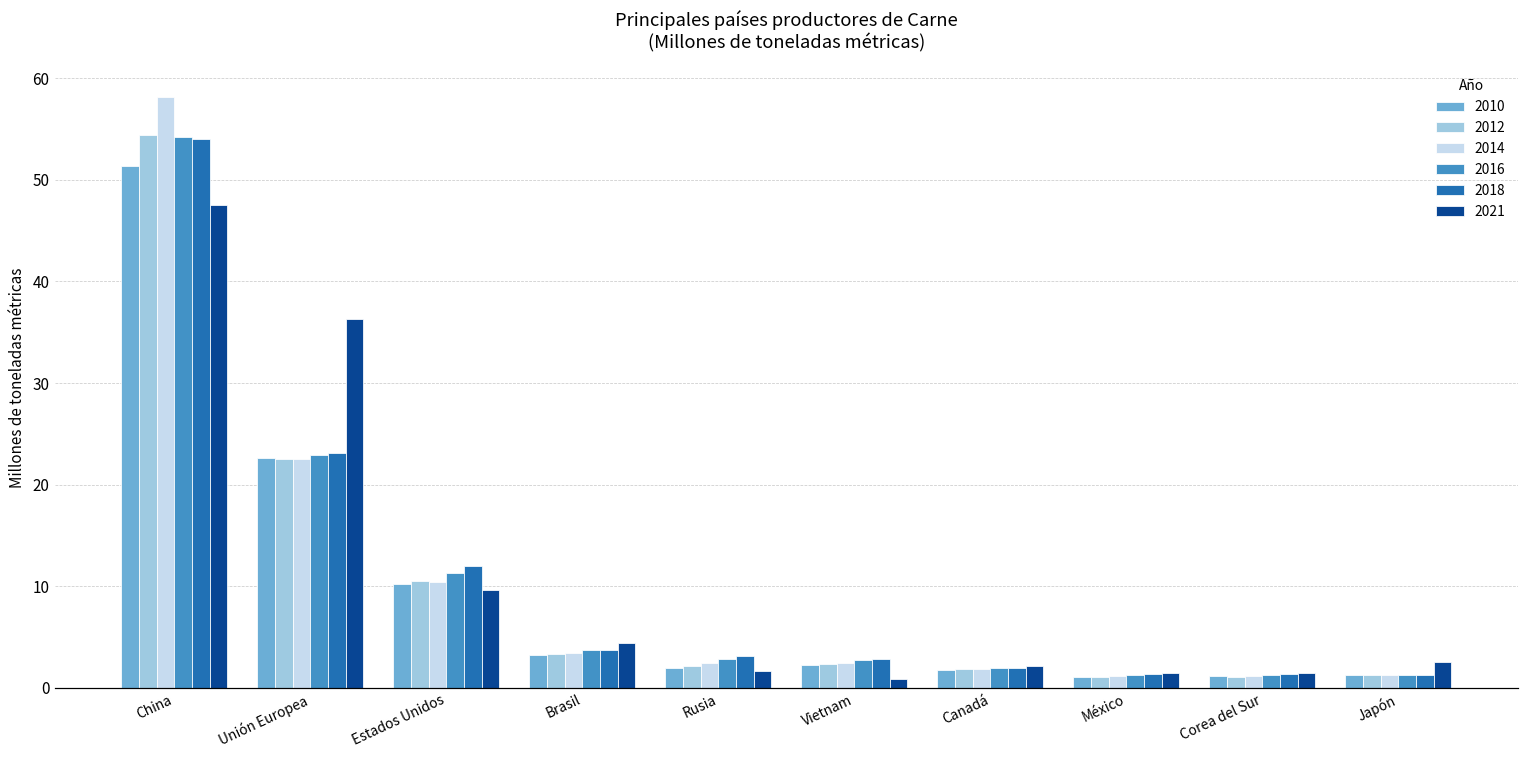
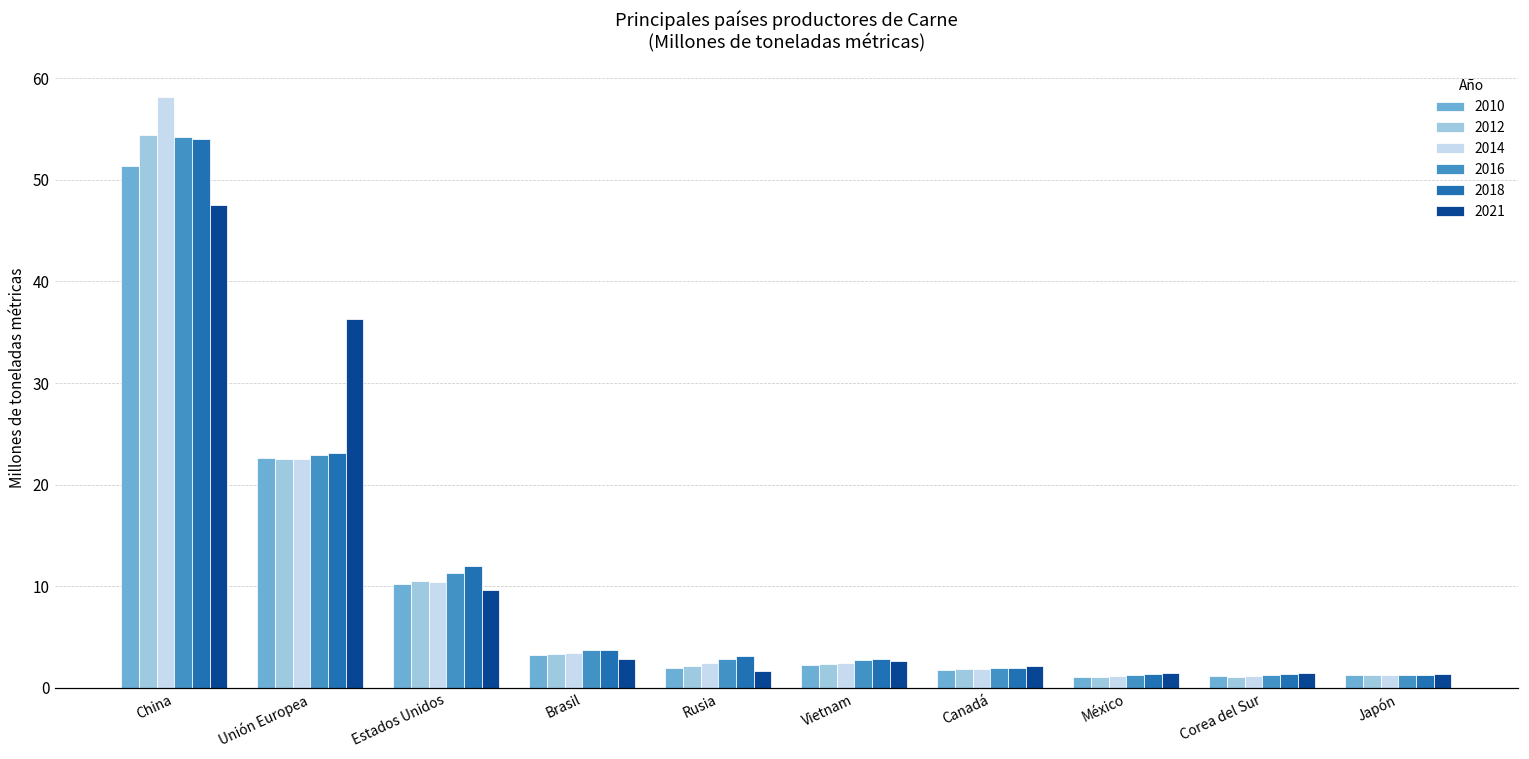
2021, Brasil: 4 -> 3
2021, Vietnam: 1 -> 3
2021, Japón: 3 -> 1
